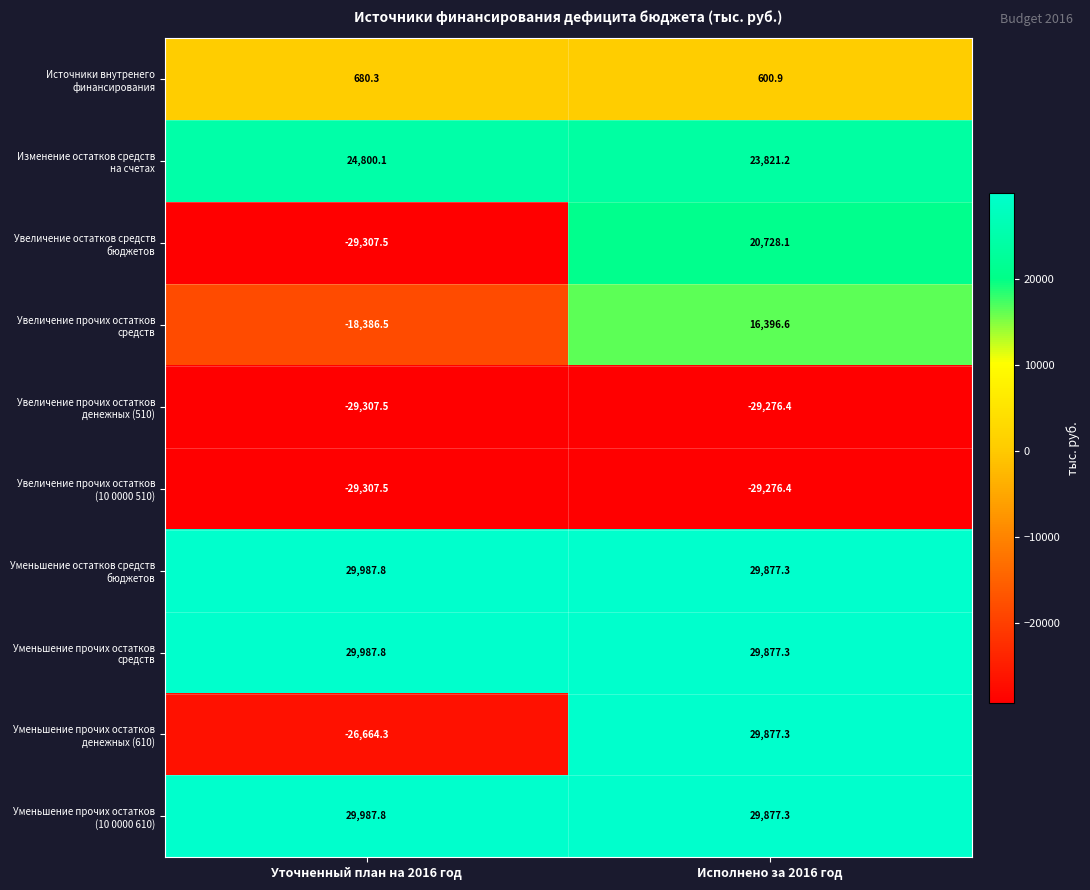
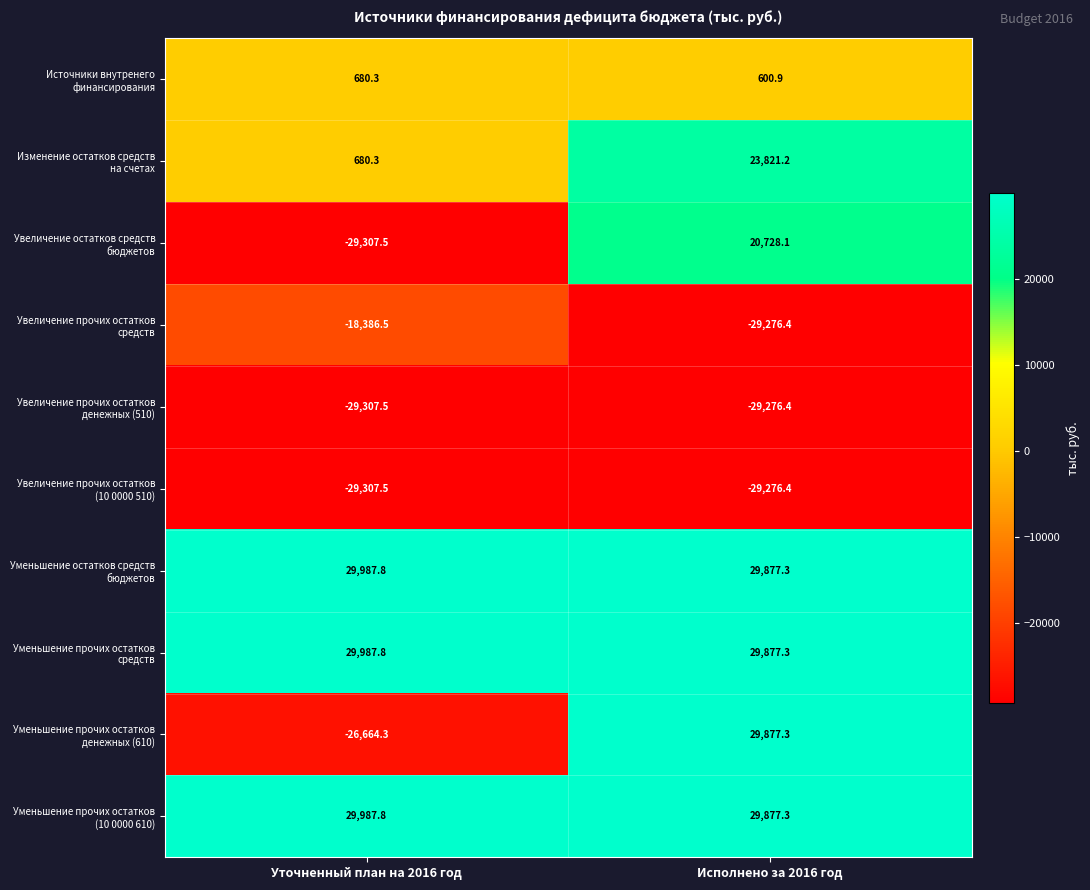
Изменение остатков средств на счетах, Уточненный план на 2016 год: 24,800.1 -> 680.3
Увеличение прочих остатков средств, Исполнено за 2016 год: 16,396.6 -> -29,276.4
